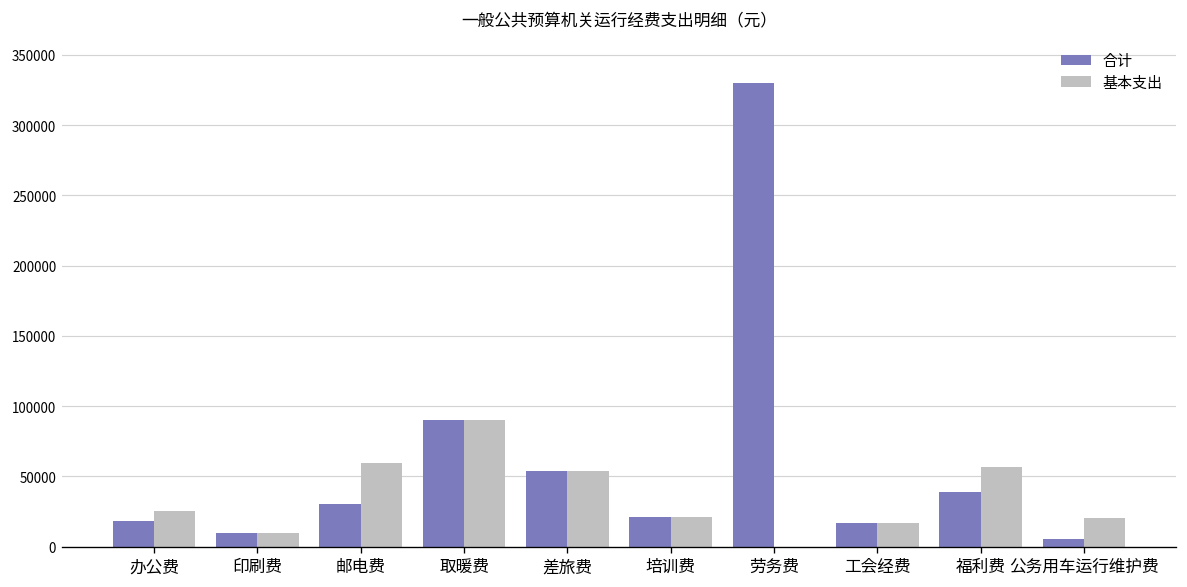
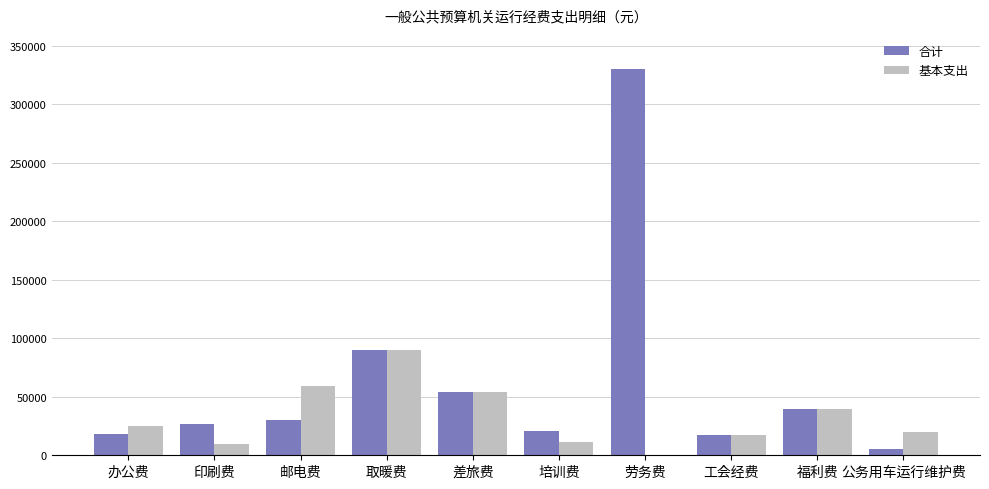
合计, 印刷费: 10000 -> 26000
基本支出, 培训费: 21000 -> 12000
基本支出, 福利费: 57000 -> 39000
